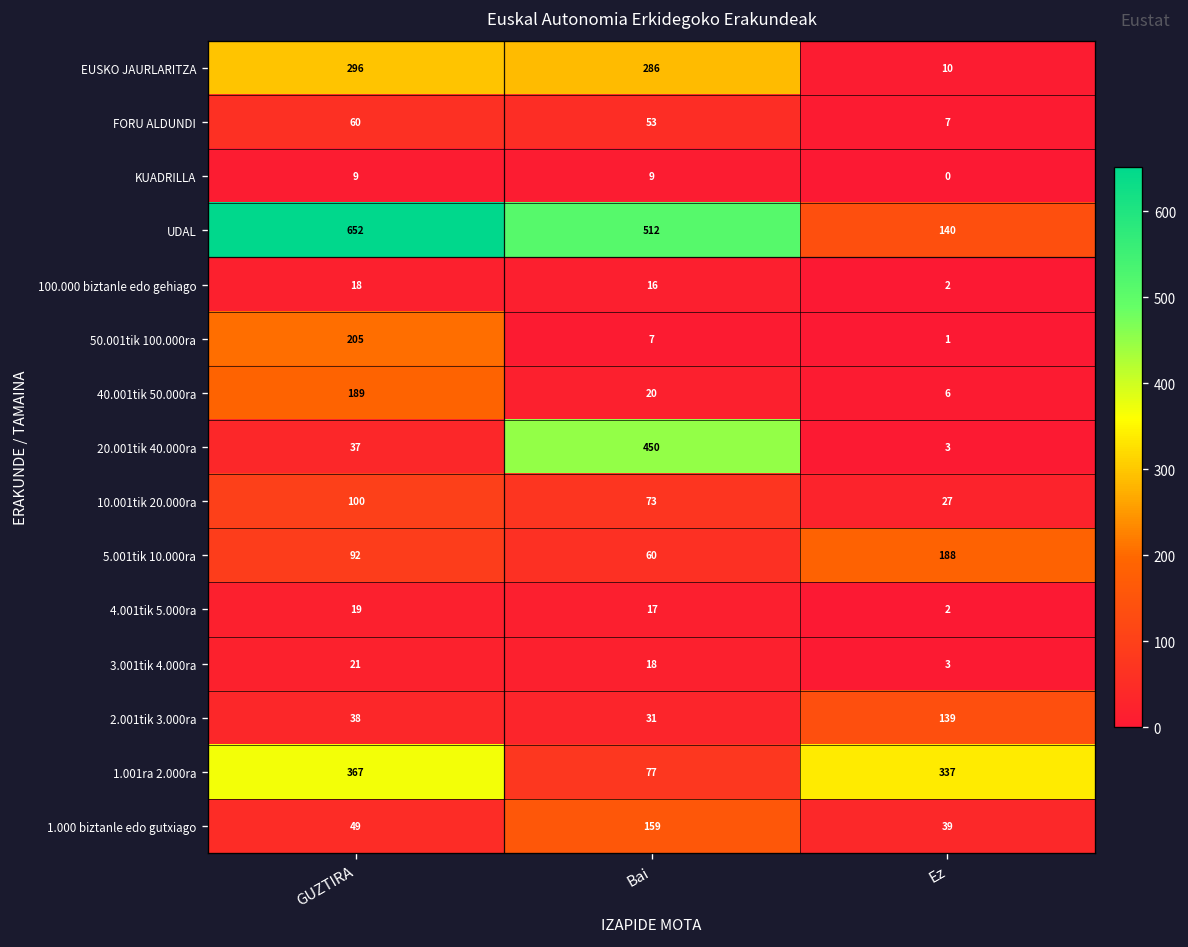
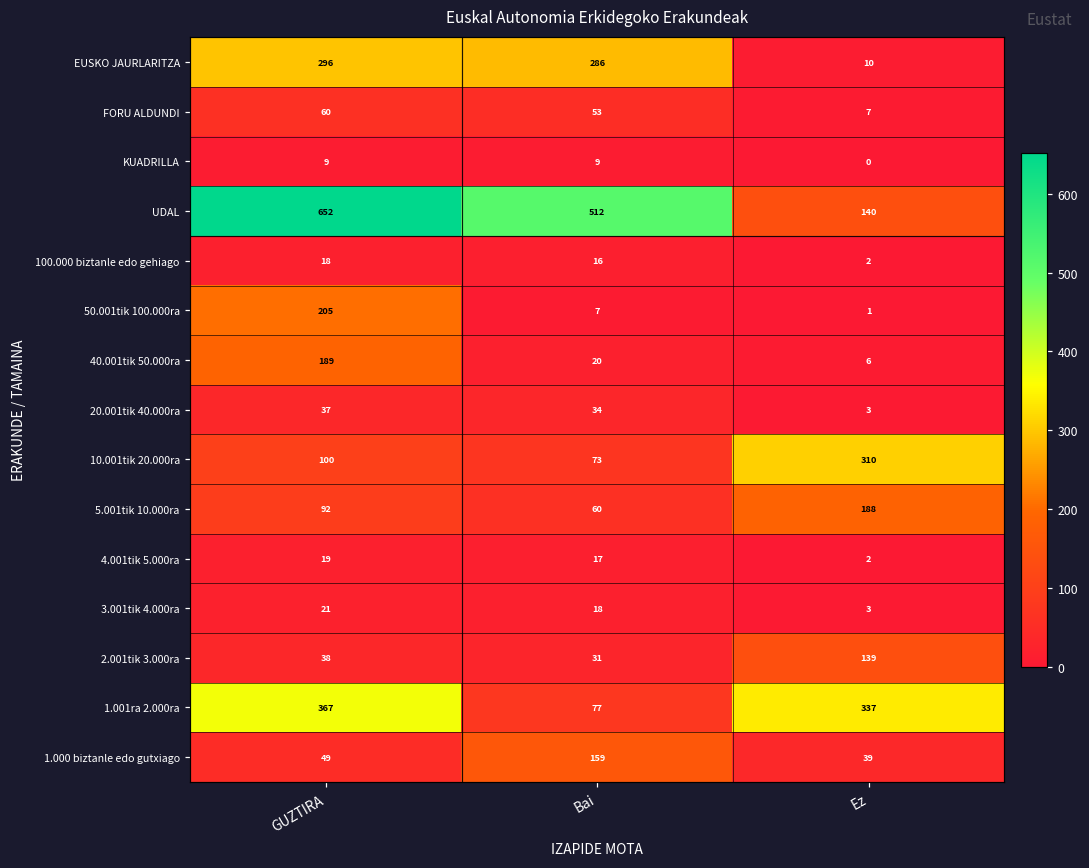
20.001tik 40.000ra, Bai: 450 -> 34
10.001tik 20.000ra, Ez: 27 -> 310
